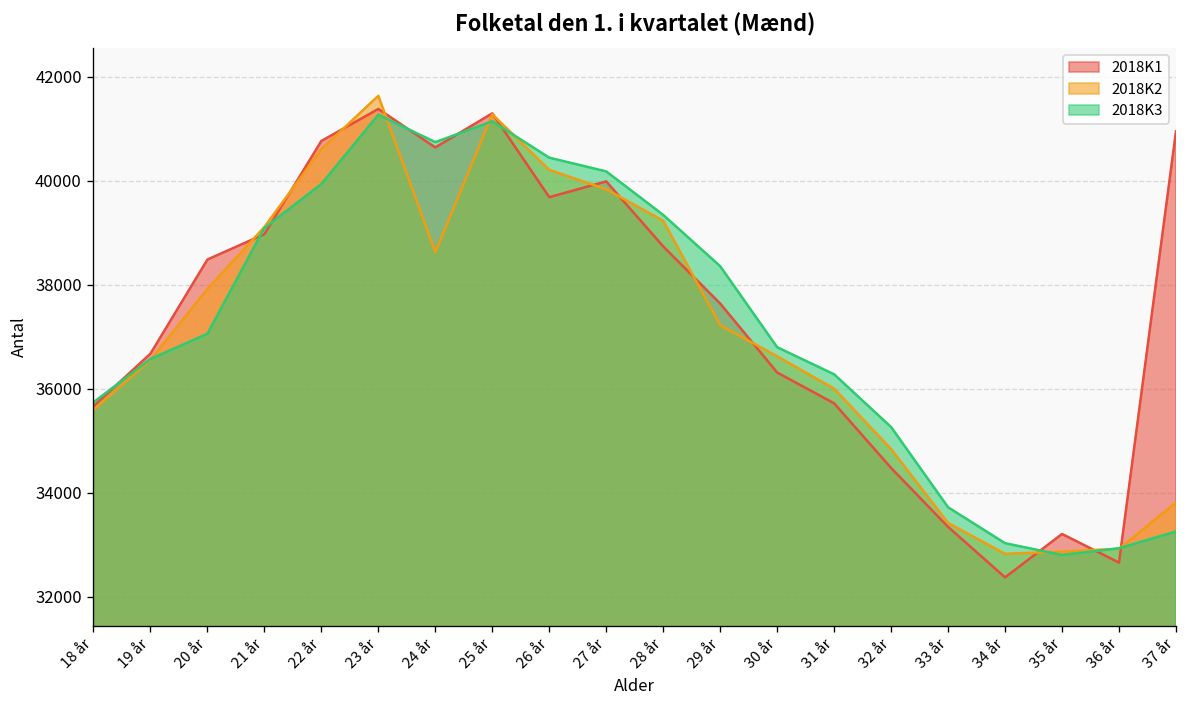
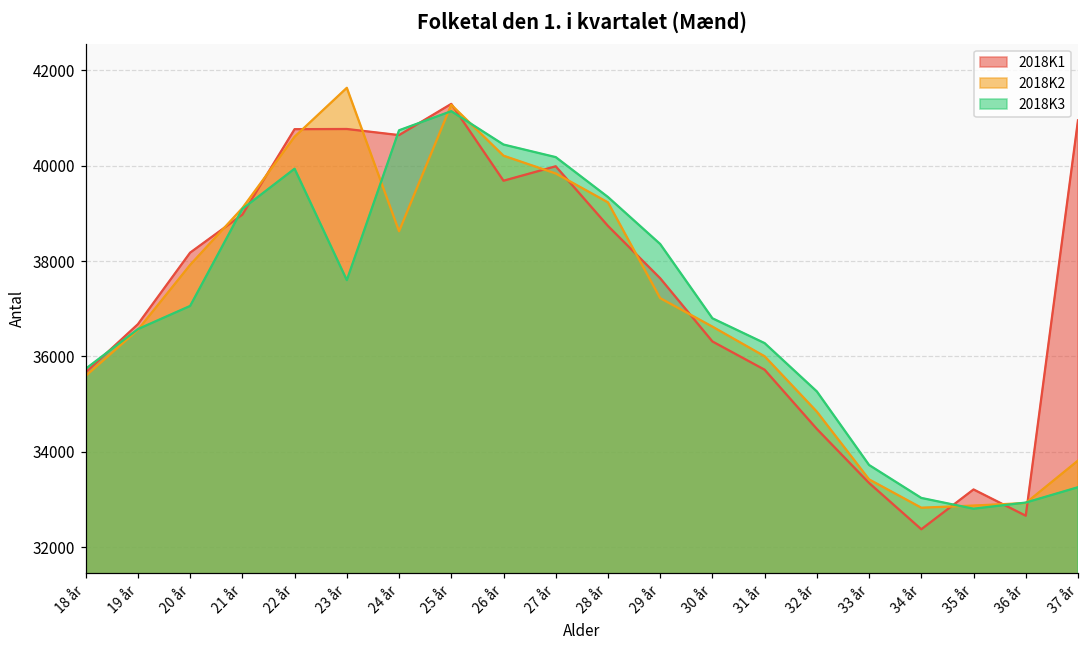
2018K1, 20 år: 38500 -> 38200
2018K1, 23 år: 41400 -> 40800
2018K3, 23 år: 41300 -> 37600
